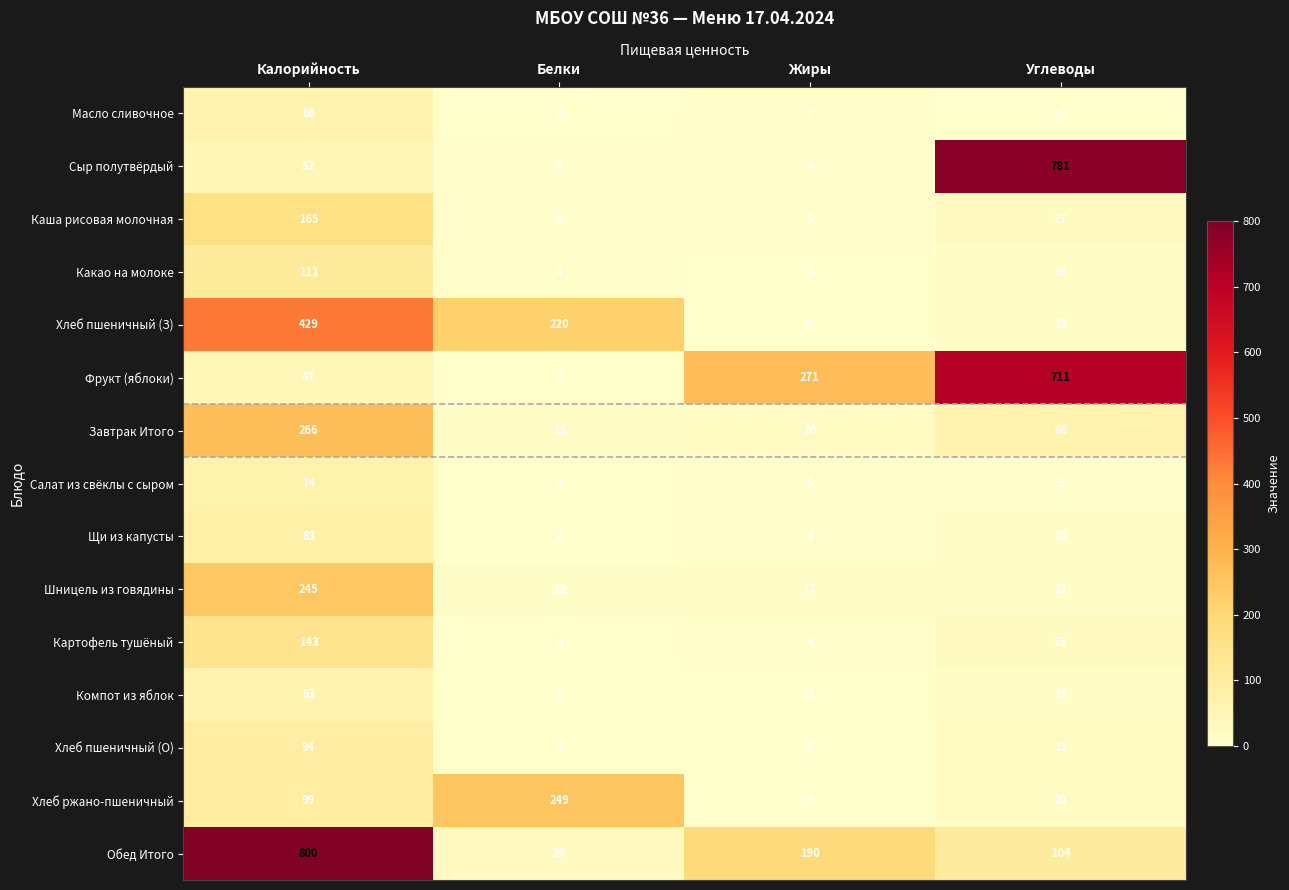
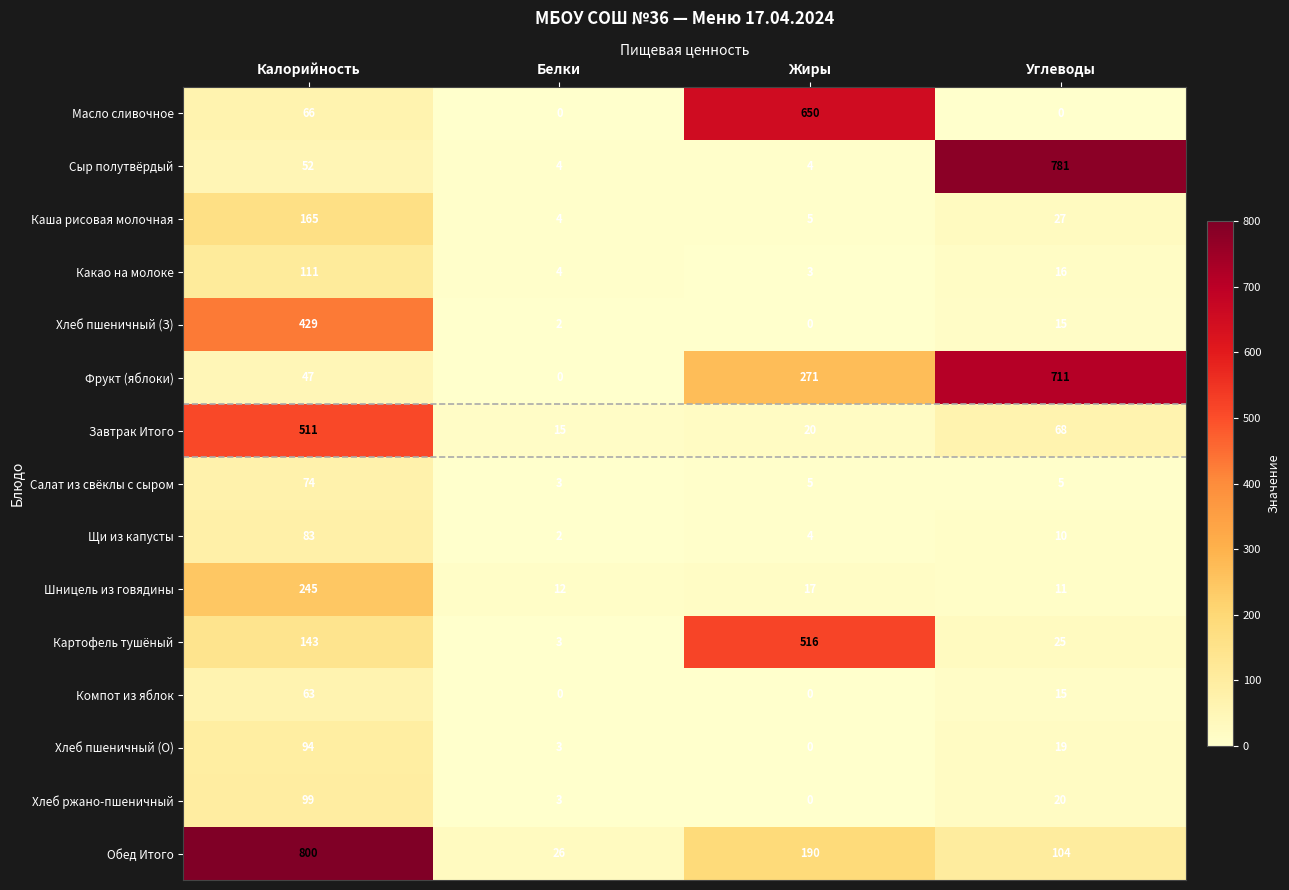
Масло сливочное, Жиры: 7 -> 650
Хлеб пшеничный (З), Белки: 220 -> 2
Завтрак Итого, Калорийность: 266 -> 511
Картофель тушёный, Жиры: 4 -> 516
Хлеб ржано-пшеничный, Белки: 249 -> 3
